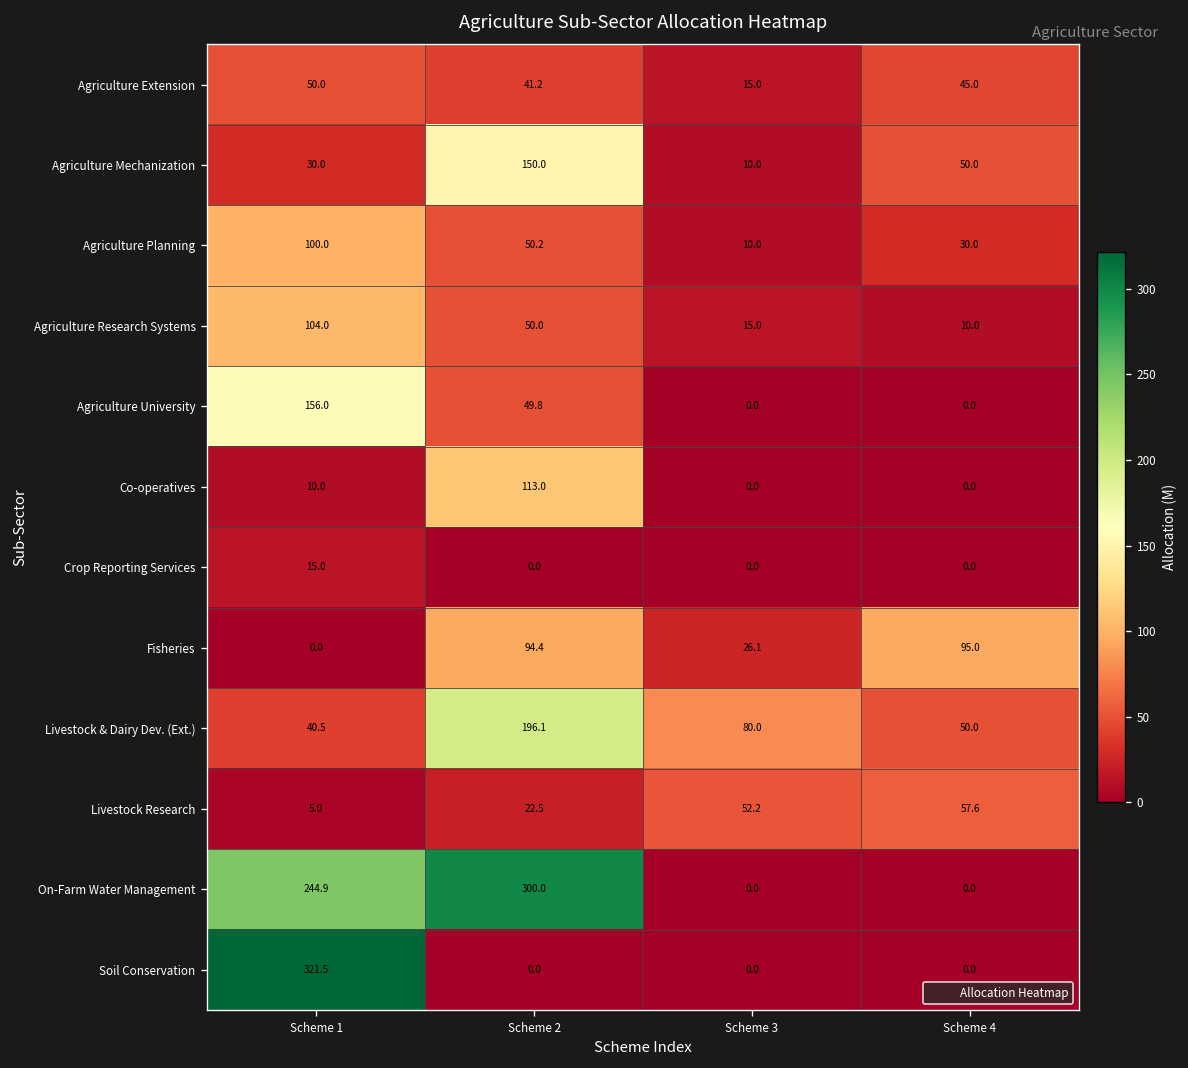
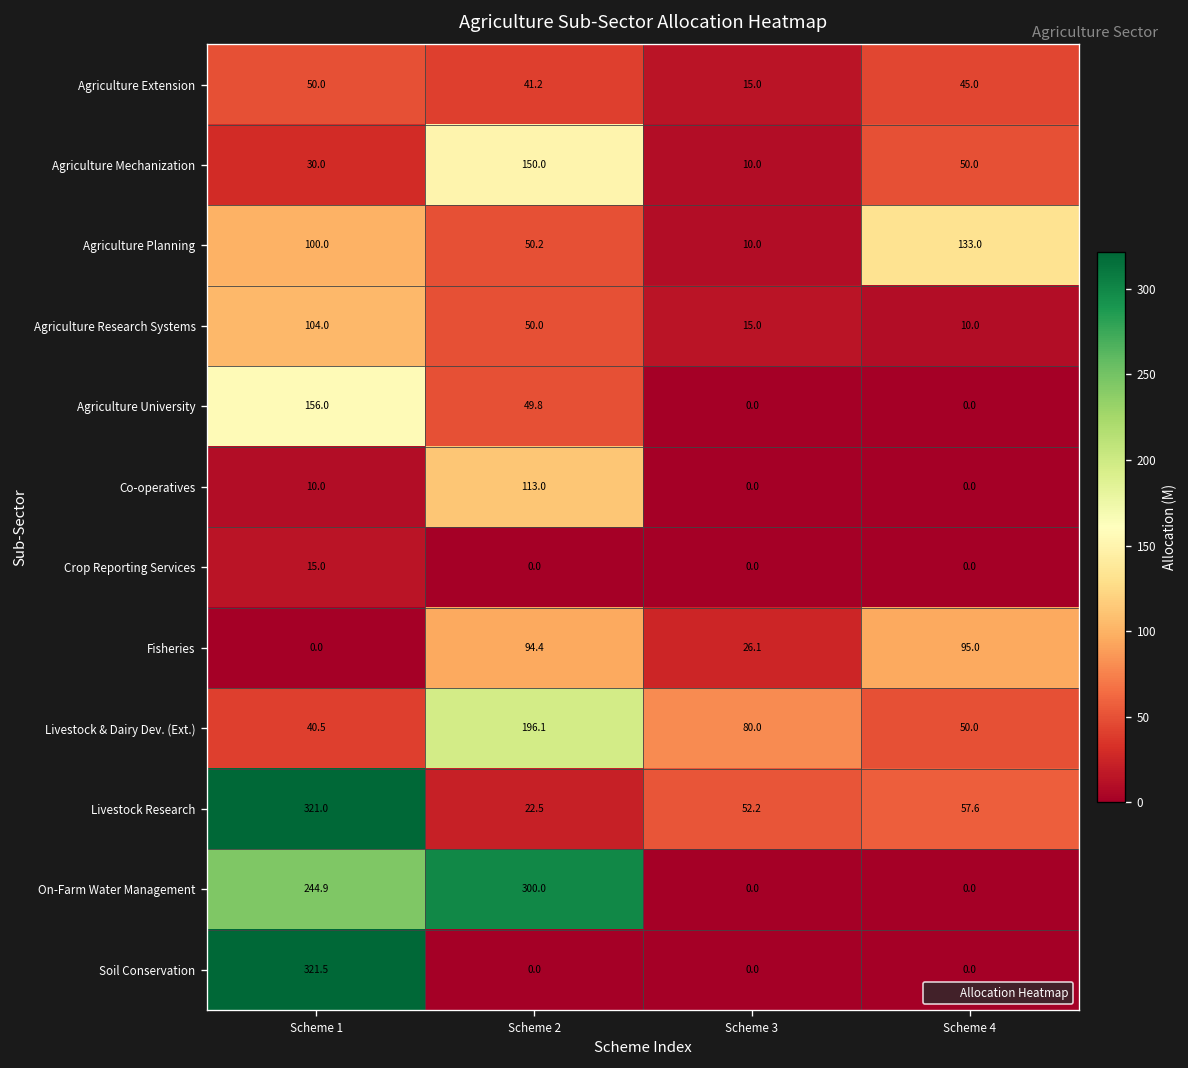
Agriculture Planning, Scheme 4: 30.0 -> 133.0
Livestock Research, Scheme 1: 5.0 -> 321.0
